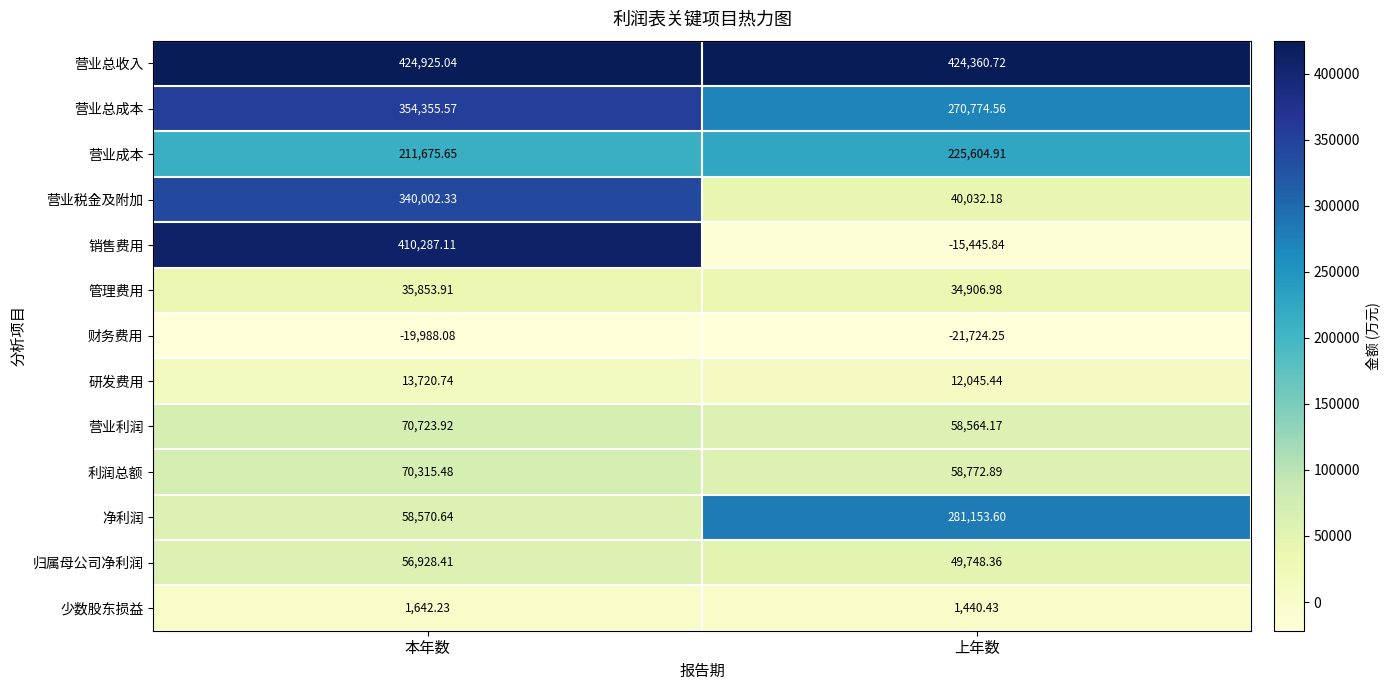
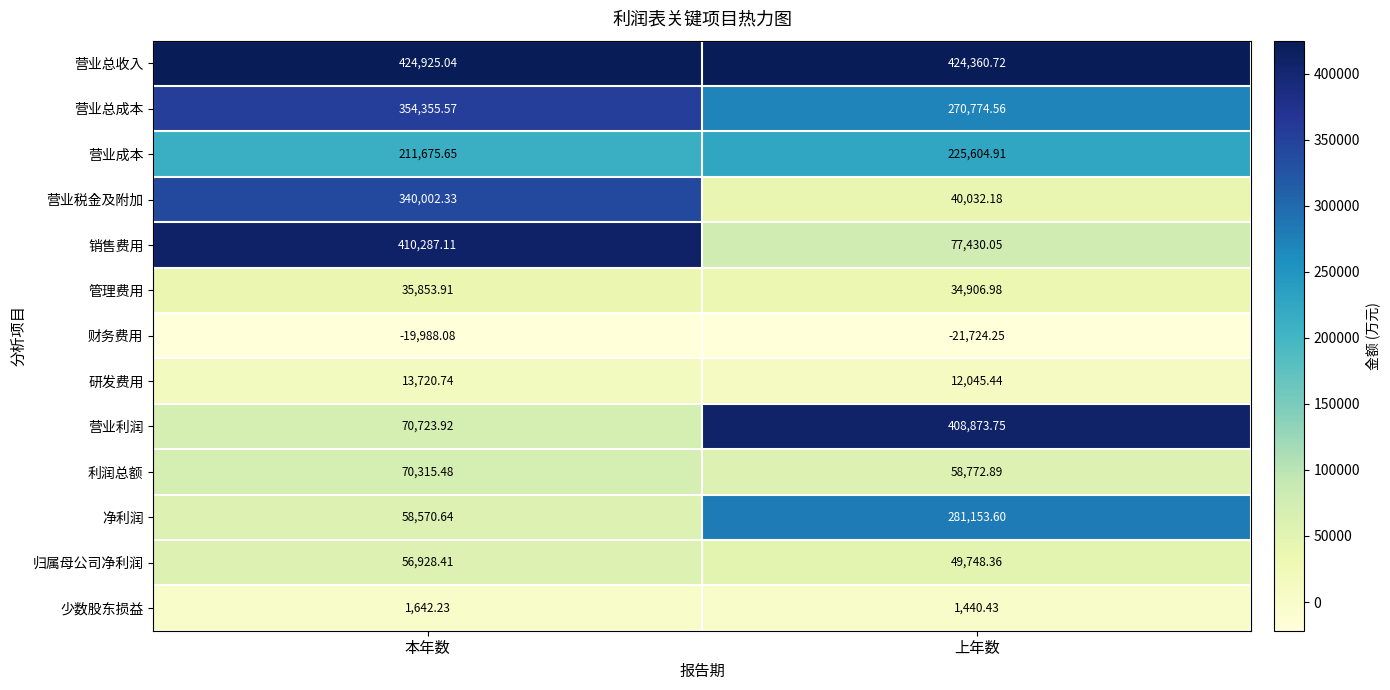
销售费用, 上年数: -15,445.84 -> 77,430.05
营业利润, 上年数: 58,564.17 -> 408,873.75
